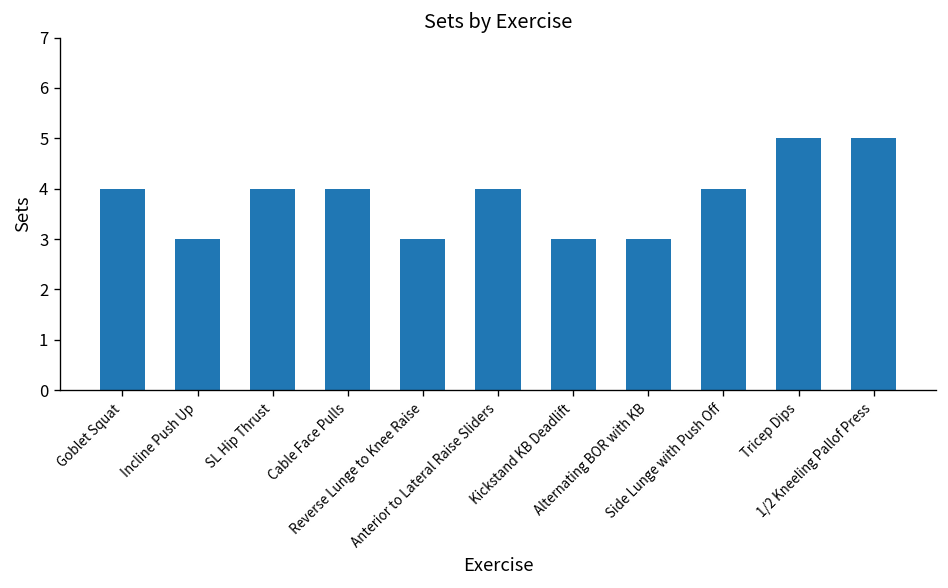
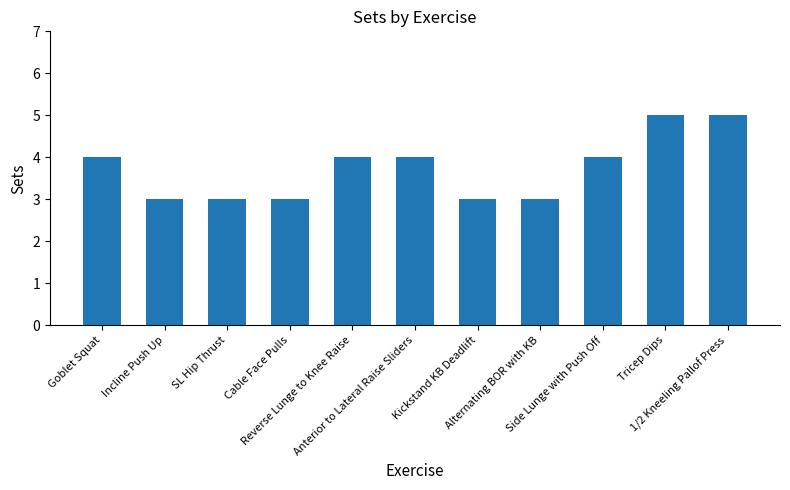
SL Hip Thrust: 4 -> 3
Cable Face Pulls: 4 -> 3
Reverse Lunge to Knee Raise: 3 -> 4
